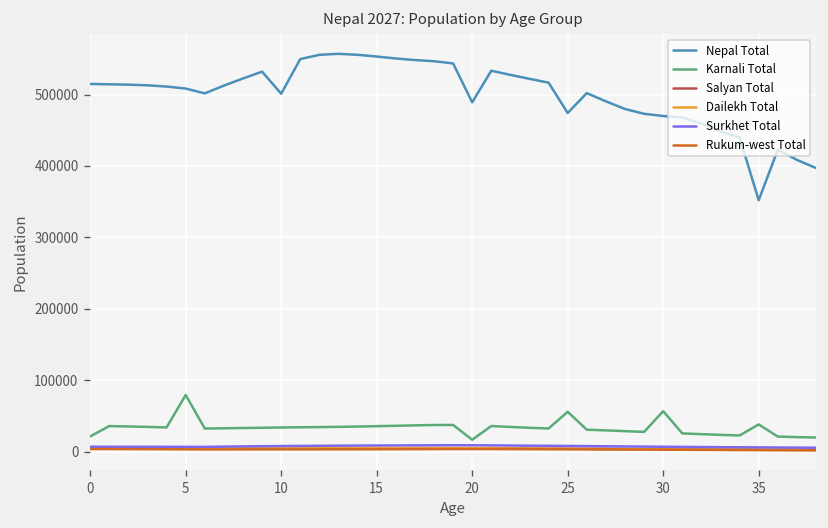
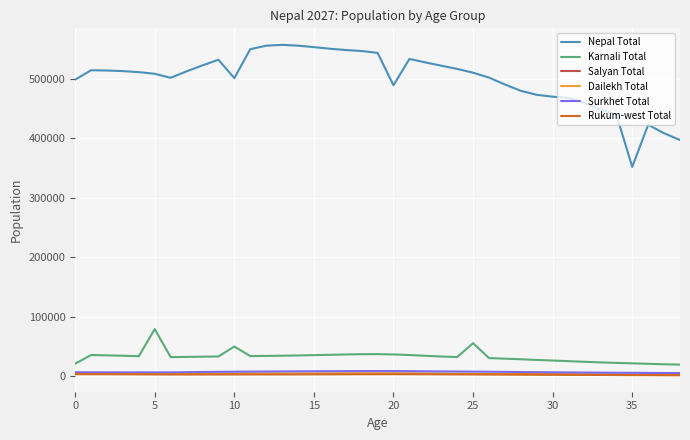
Nepal Total, 0: 510000 -> 500000
Karnali Total, 10: 30000 -> 50000
Karnali Total, 20: 20000 -> 40000
Nepal Total, 25: 470000 -> 510000
Karnali Total, 30: 60000 -> 30000
Karnali Total, 35: 40000 -> 20000
